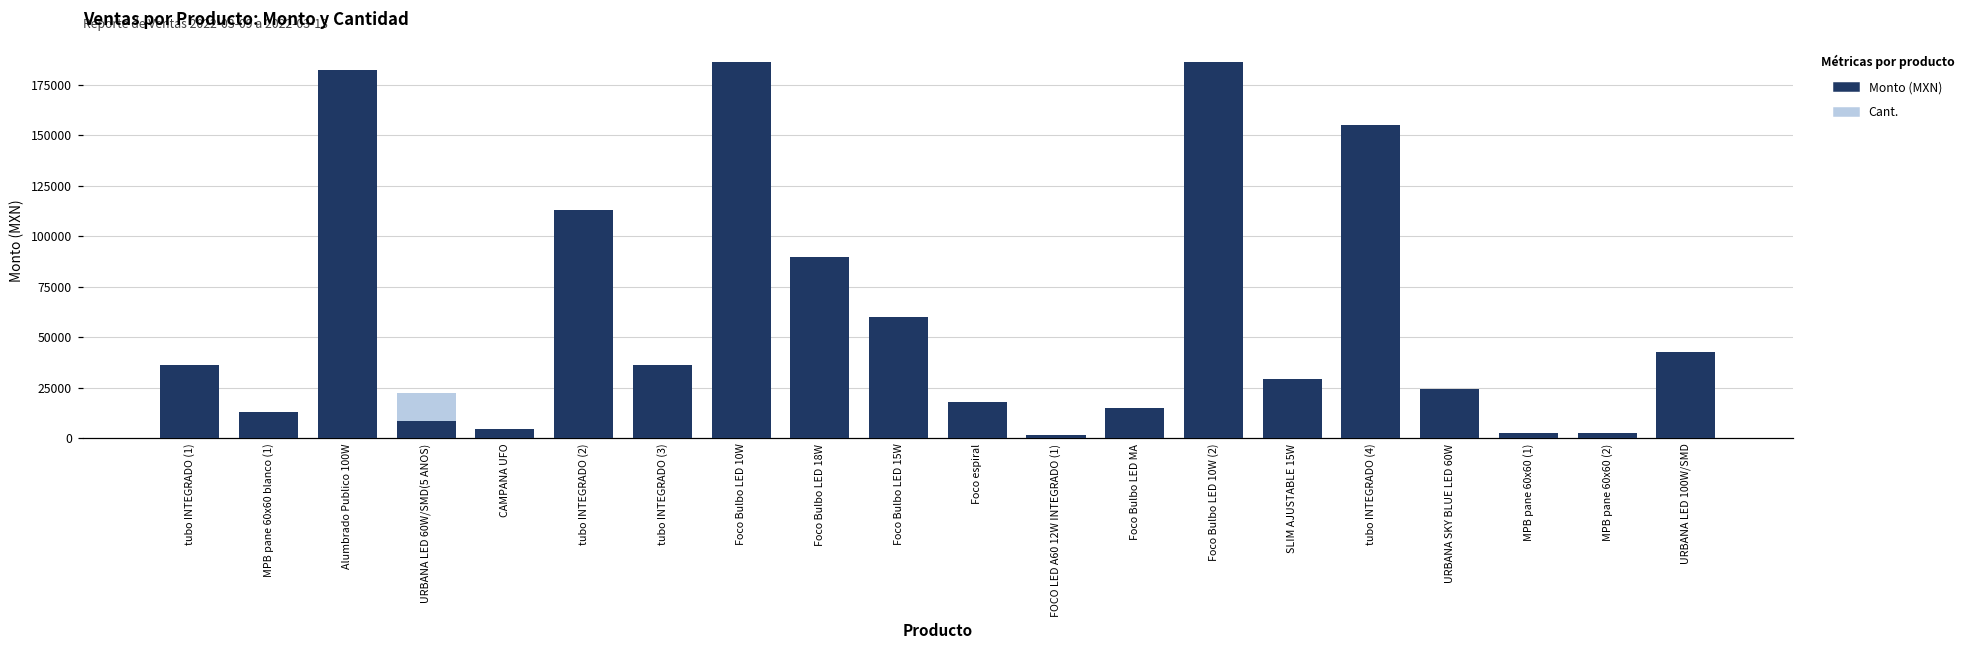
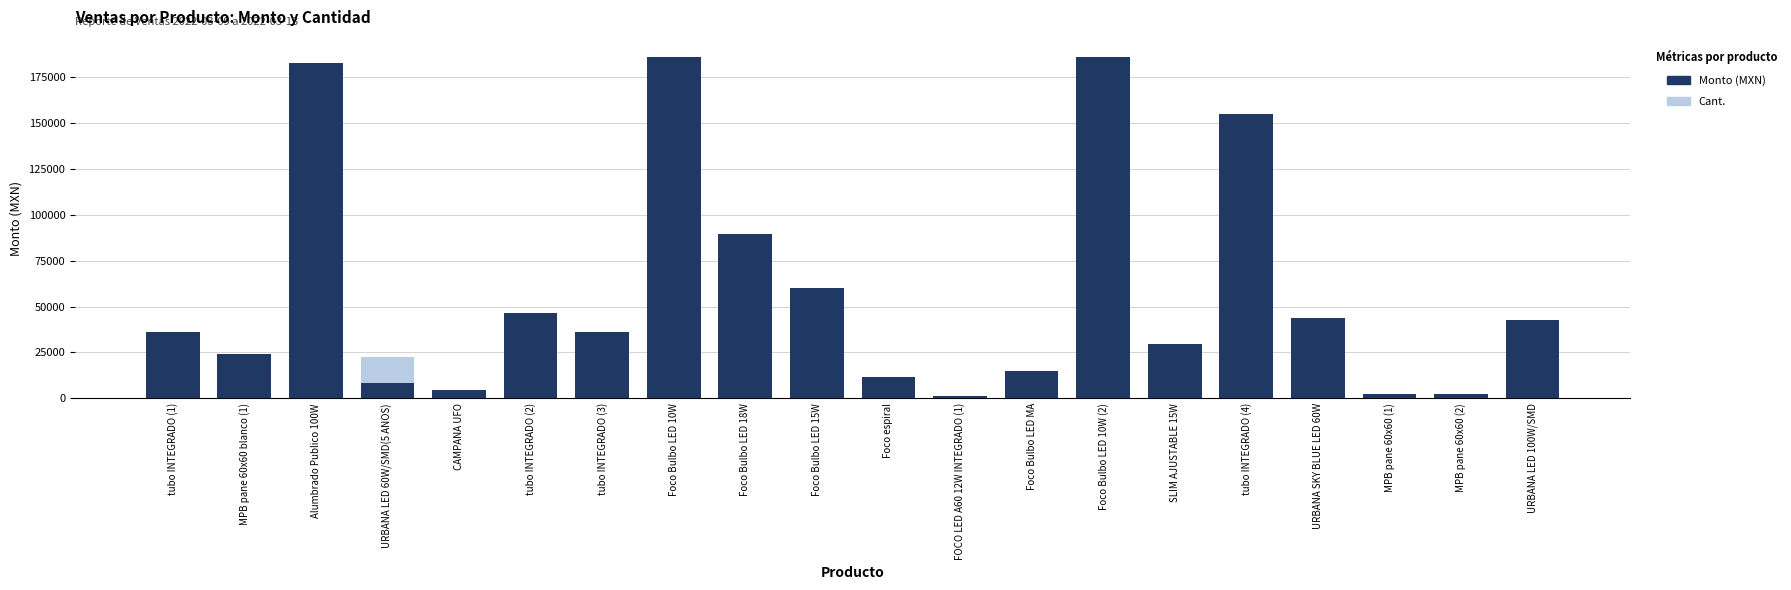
Monto (MXN), MPB pane 60x60 blanco (1): 13000 -> 24000
Monto (MXN), tubo INTEGRADO (2): 113000 -> 47000
Monto (MXN), Foco espiral: 18000 -> 11000
Monto (MXN), URBANA SKY BLUE LED 60W: 24000 -> 44000
